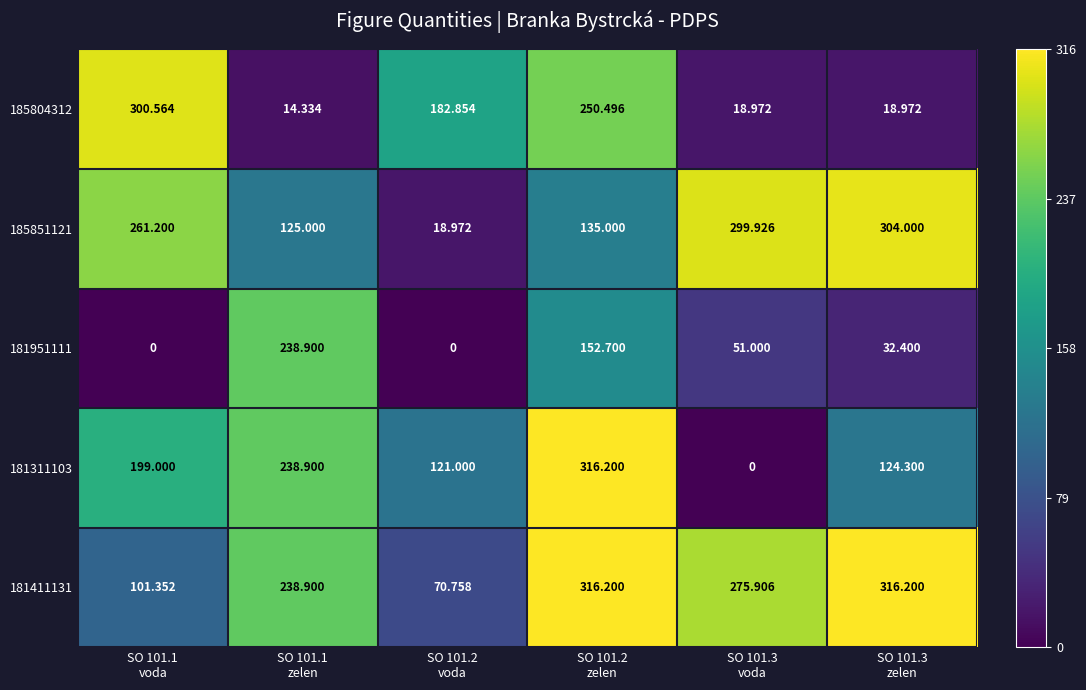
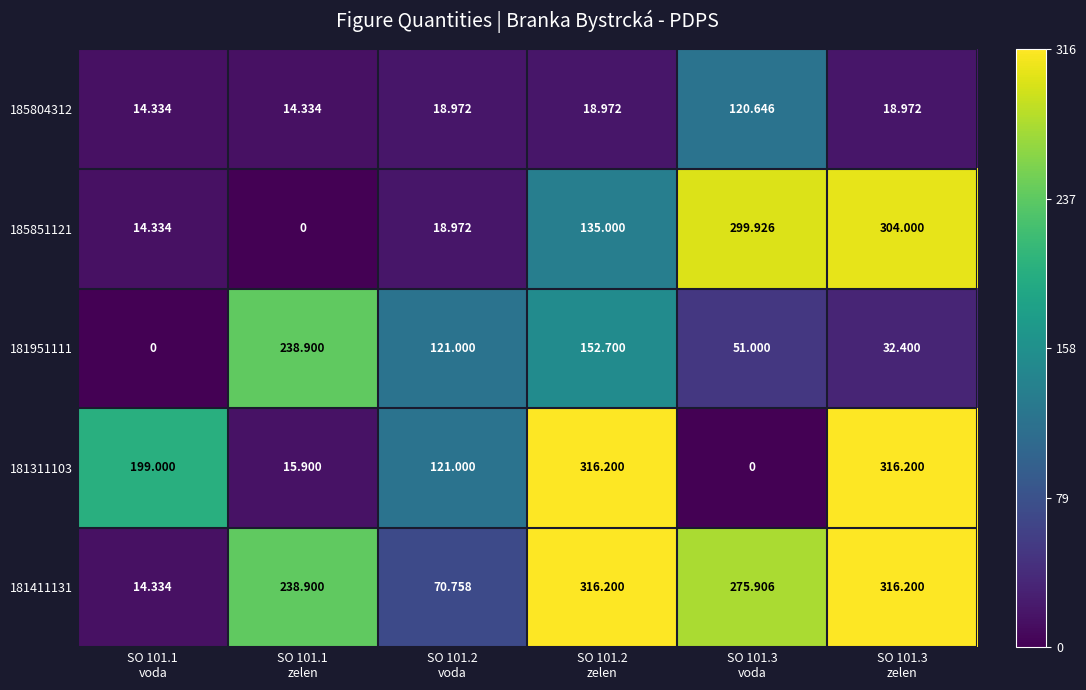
185804312, SO 101.1 voda: 300.564 -> 14.334
185804312, SO 101.2 voda: 182.854 -> 18.972
185804312, SO 101.2 zelen: 250.496 -> 18.972
185804312, SO 101.3 voda: 18.972 -> 120.646
185851121, SO 101.1 voda: 261.200 -> 14.334
185851121, SO 101.1 zelen: 125.000 -> 0
181951111, SO 101.2 voda: 0 -> 121.000
181311103, SO 101.1 zelen: 238.900 -> 15.900
181311103, SO 101.3 zelen: 124.300 -> 316.200
181411131, SO 101.1 voda: 101.352 -> 14.334
